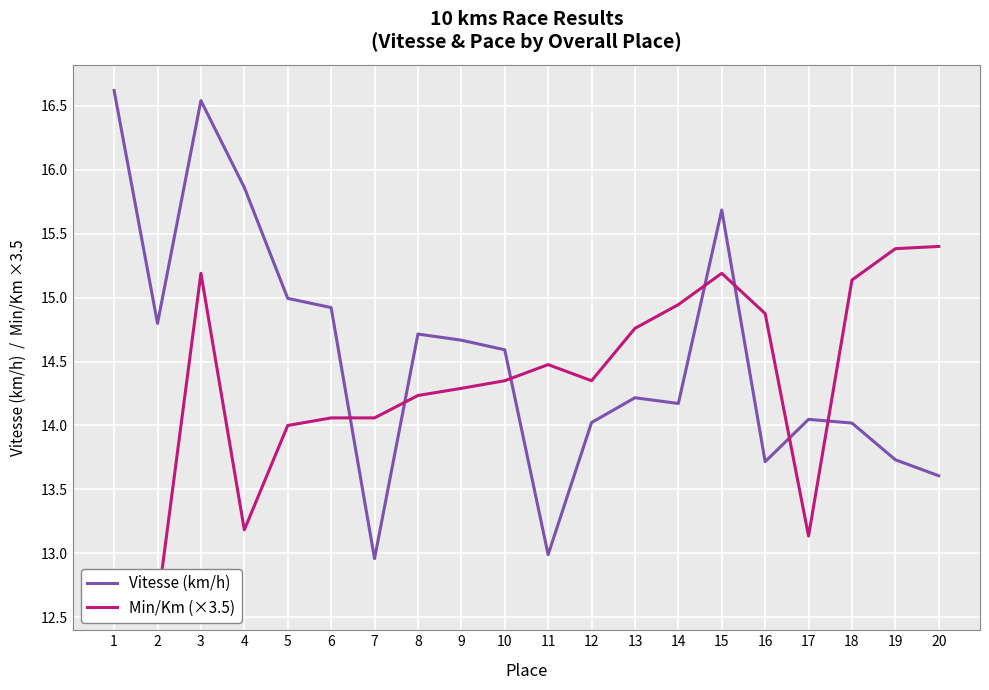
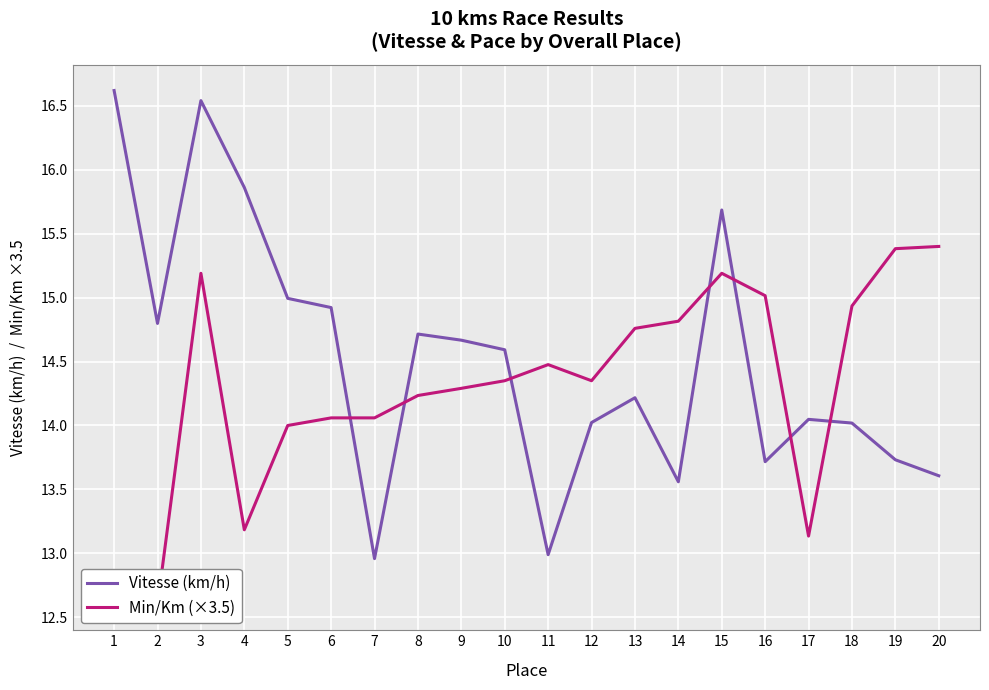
Vitesse (km/h), 14: 14.17 -> 13.56
Min/Km (×3.5), 14: 14.94 -> 14.82
Min/Km (×3.5), 16: 14.88 -> 15.02
Min/Km (×3.5), 18: 15.14 -> 14.93
